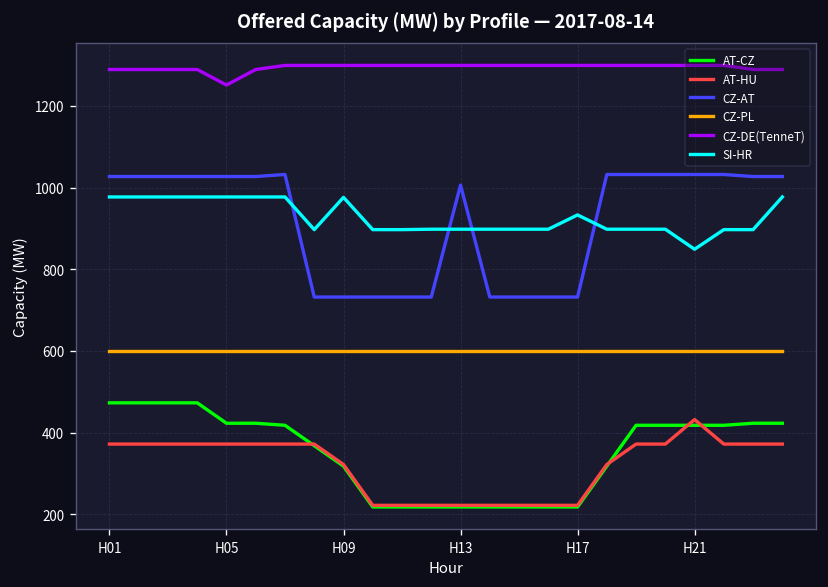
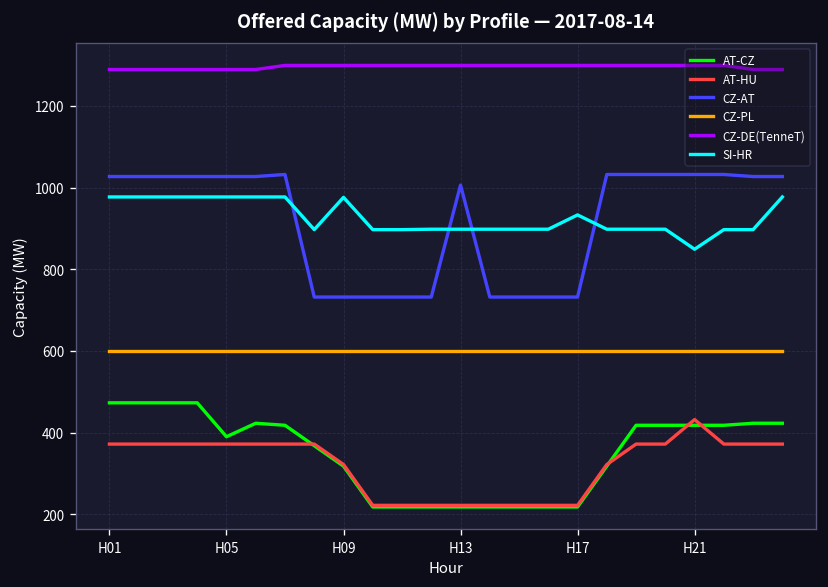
AT-CZ, H05: 420 -> 390
CZ-DE(TenneT), H05: 1250 -> 1290
